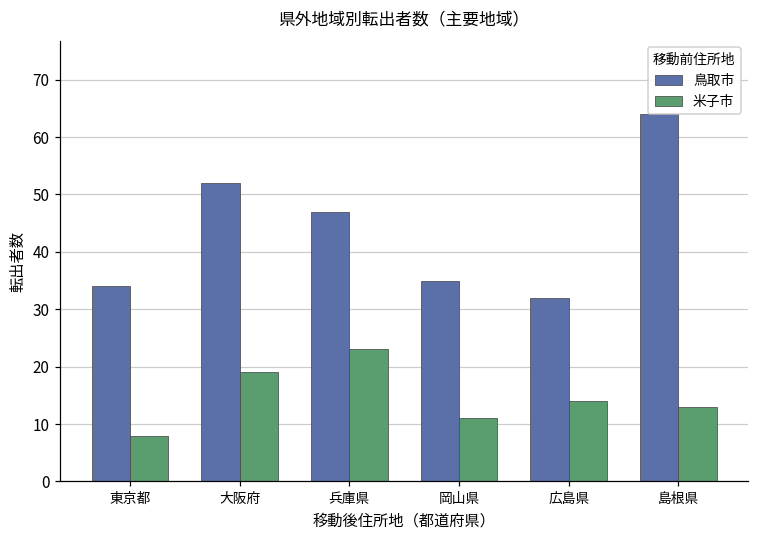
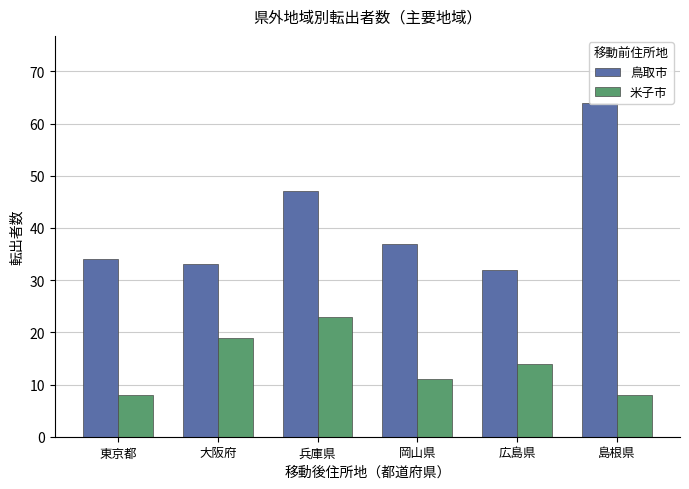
鳥取市, 大阪府: 52 -> 33
鳥取市, 岡山県: 35 -> 37
米子市, 島根県: 13 -> 8
